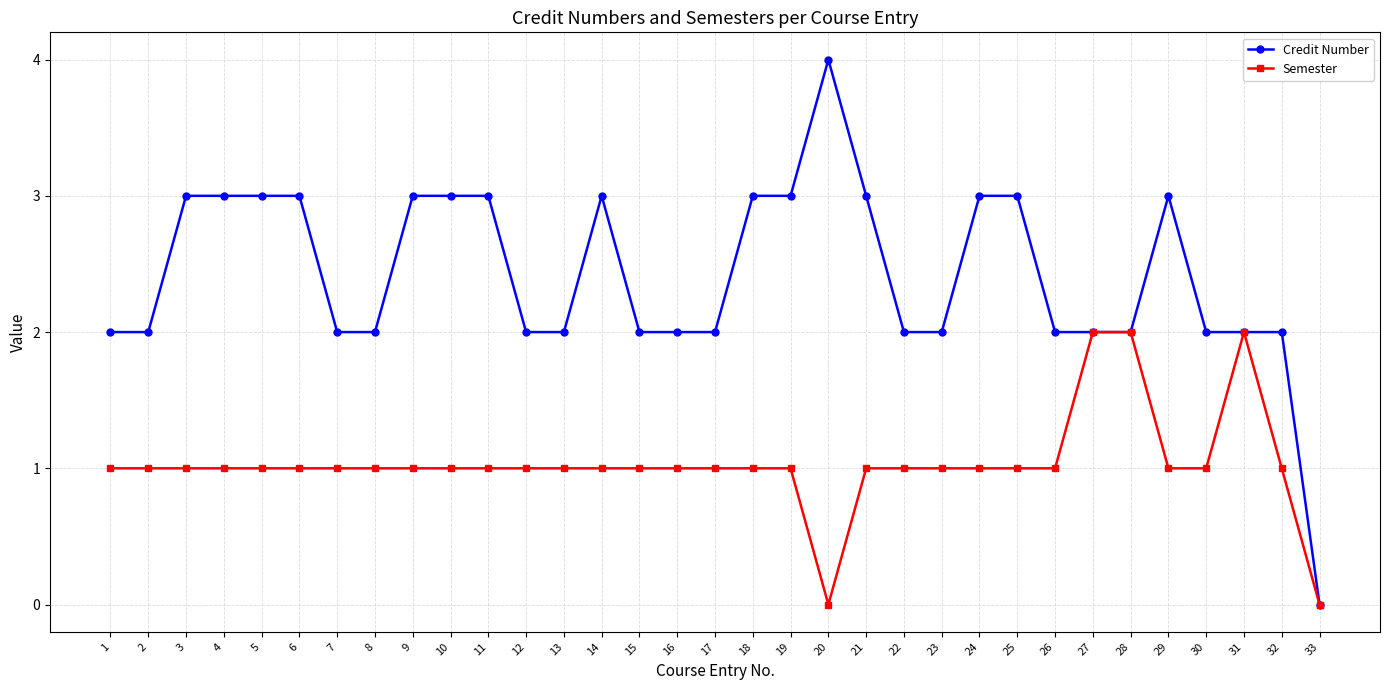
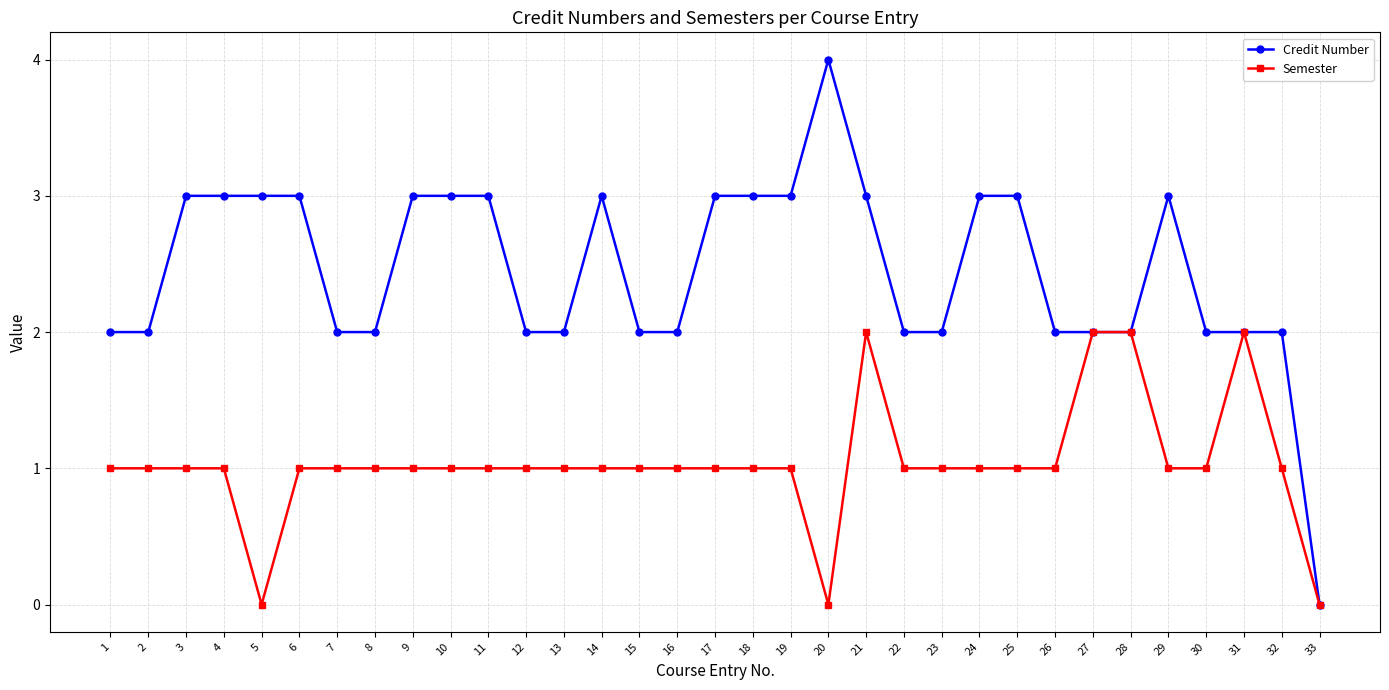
Semester, 5: 1 -> 0
Credit Number, 17: 2 -> 3
Semester, 21: 1 -> 2
